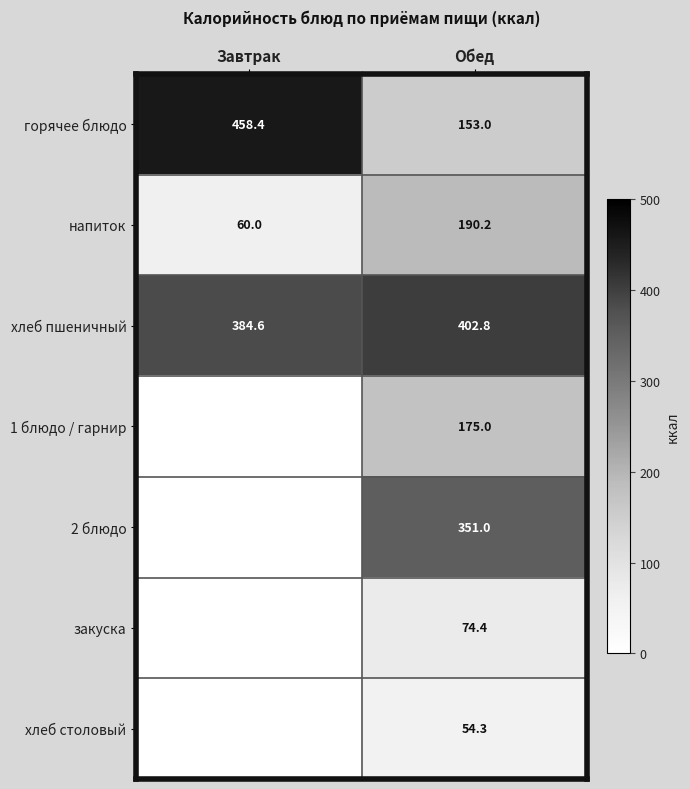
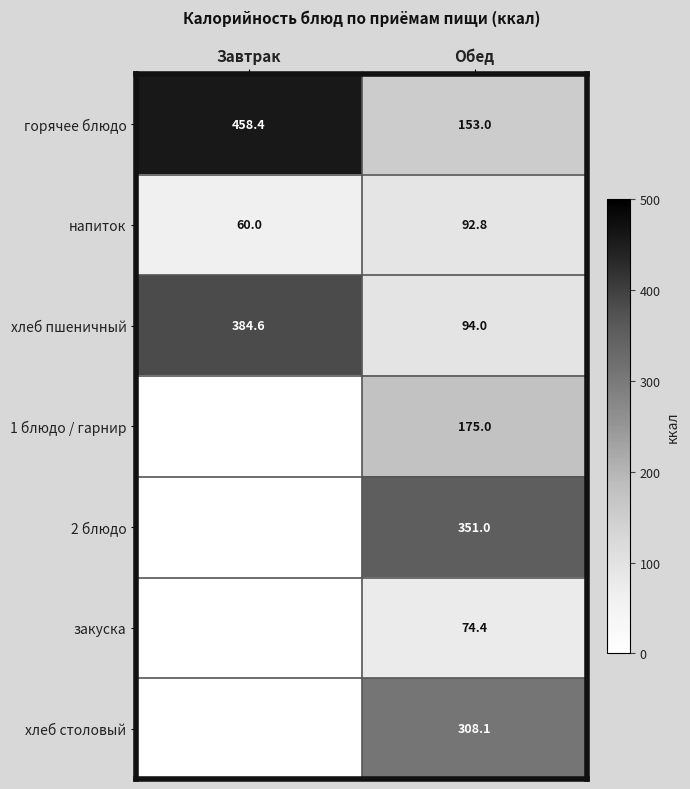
напиток, Обед: 190.2 -> 92.8
хлеб пшеничный, Обед: 402.8 -> 94.0
хлеб столовый, Обед: 54.3 -> 308.1
